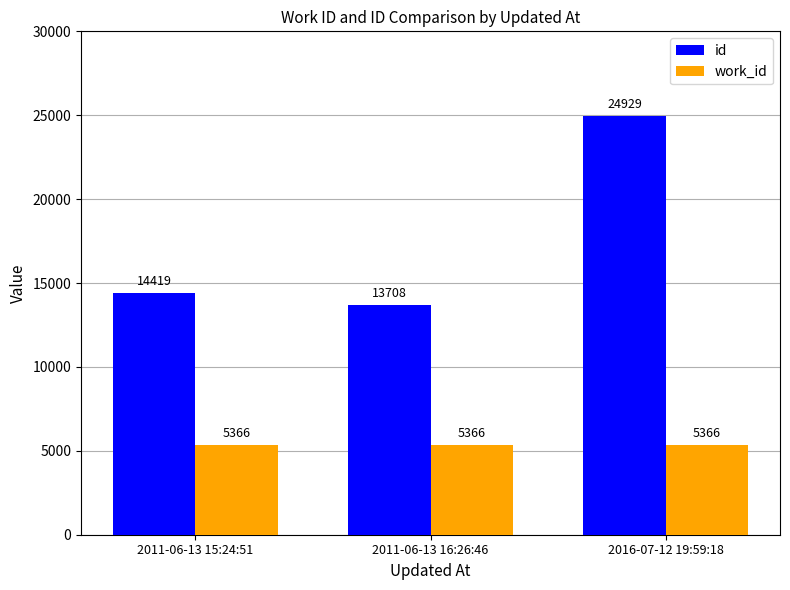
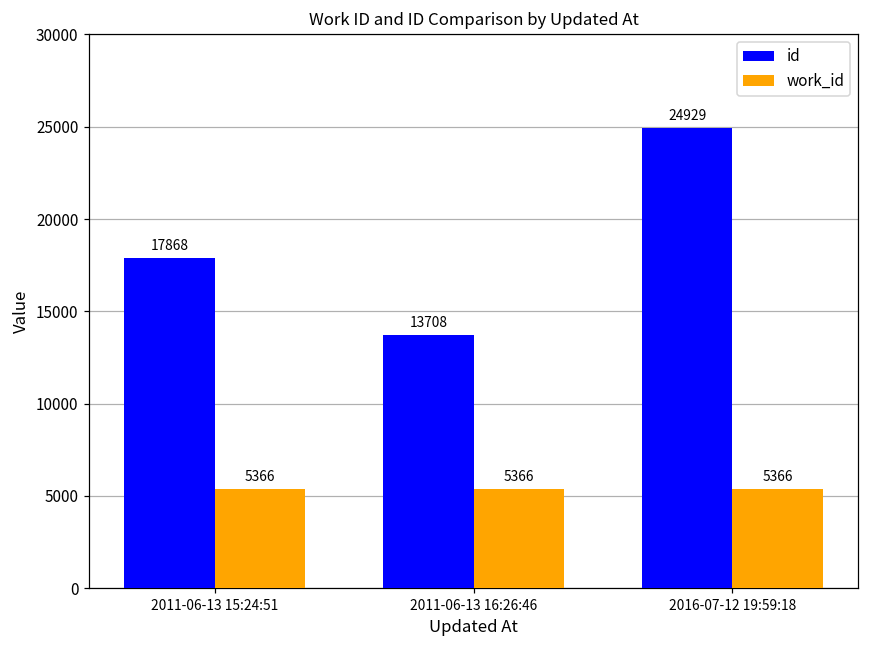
id, 2011-06-13 15:24:51: 14419 -> 17868
